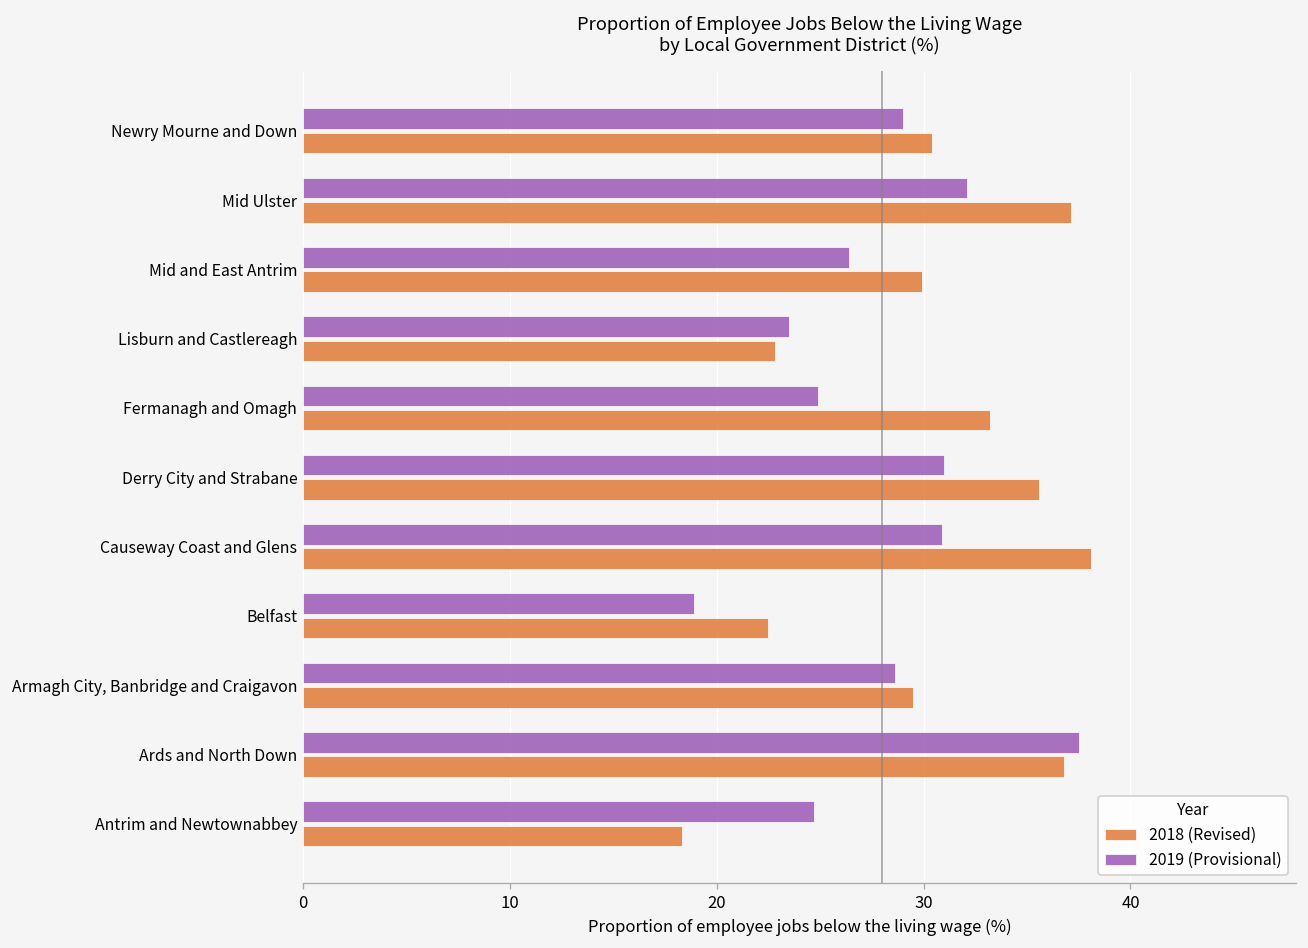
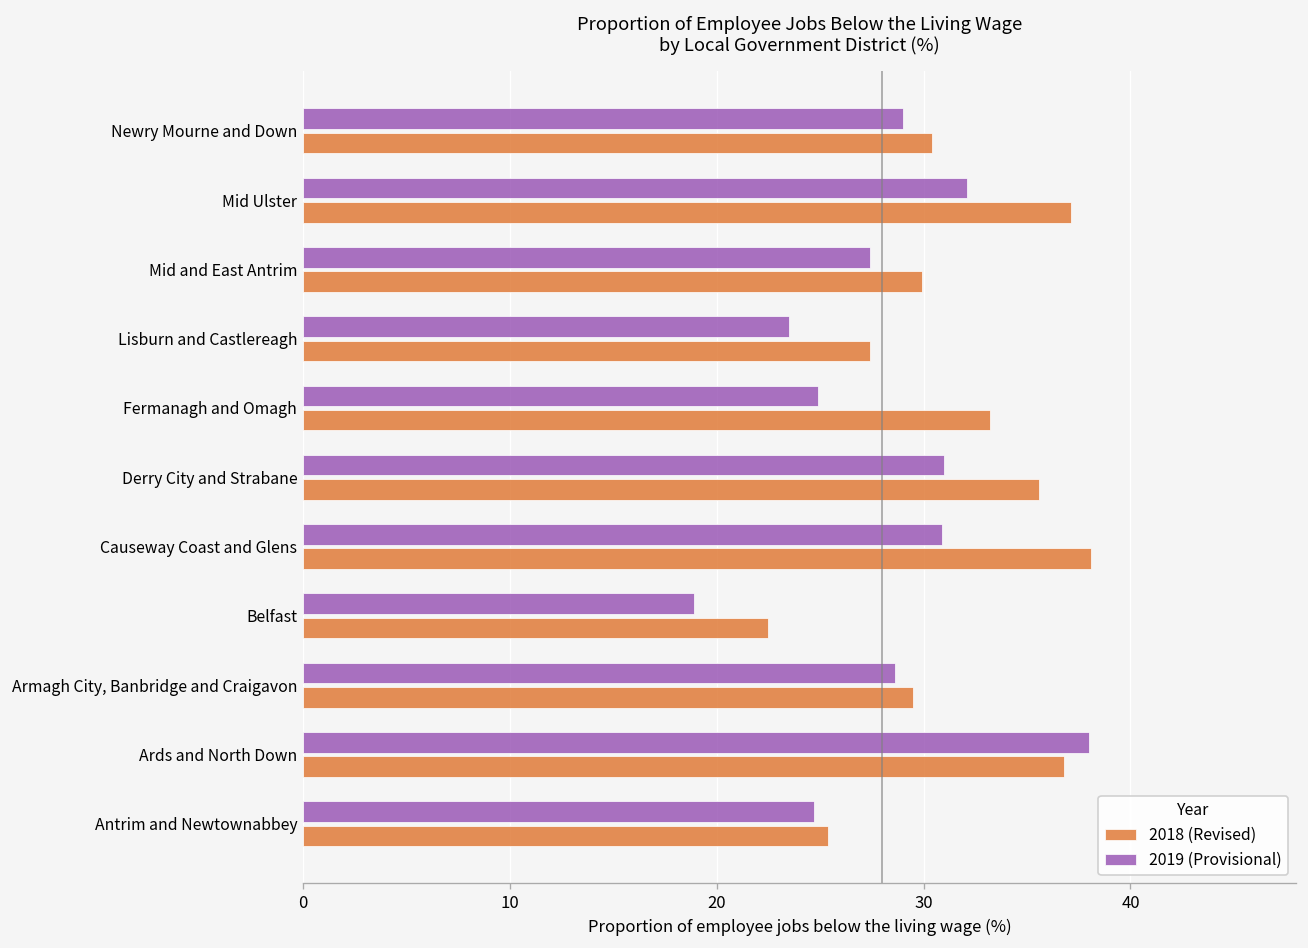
2019 (Provisional), Mid and East Antrim: 26.4 -> 27.4
2018 (Revised), Lisburn and Castlereagh: 22.8 -> 27.4
2019 (Provisional), Ards and North Down: 37.5 -> 38.0
2018 (Revised), Antrim and Newtownabbey: 18.3 -> 25.4
